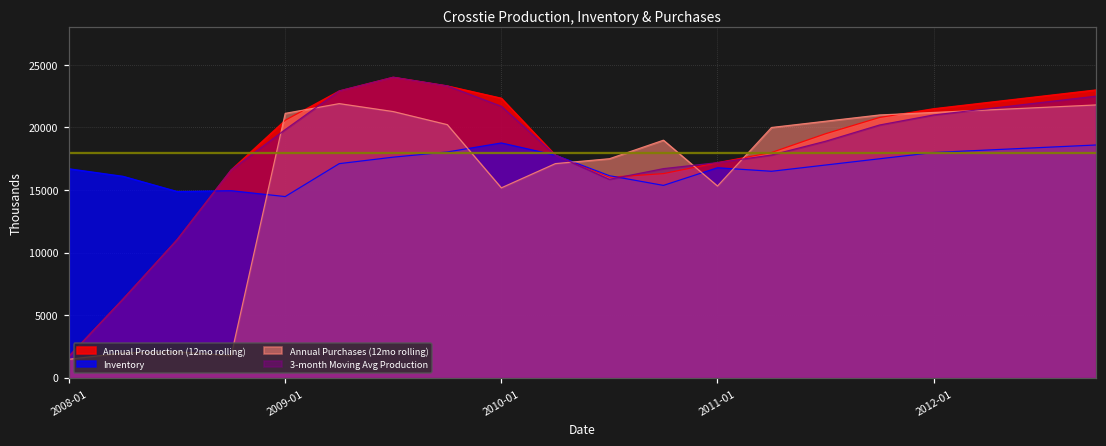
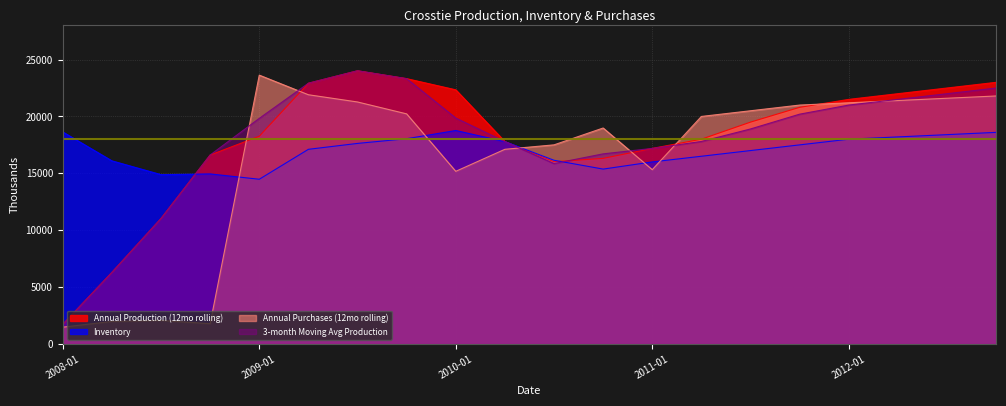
Inventory, 2008-01: 16700 -> 18600
Annual Production (12mo rolling), 2009-01: 20600 -> 18300
Annual Purchases (12mo rolling), 2009-01: 21100 -> 23600
3-month Moving Avg Production, 2010-01: 21700 -> 19900
Inventory, 2011-01: 16800 -> 16000
